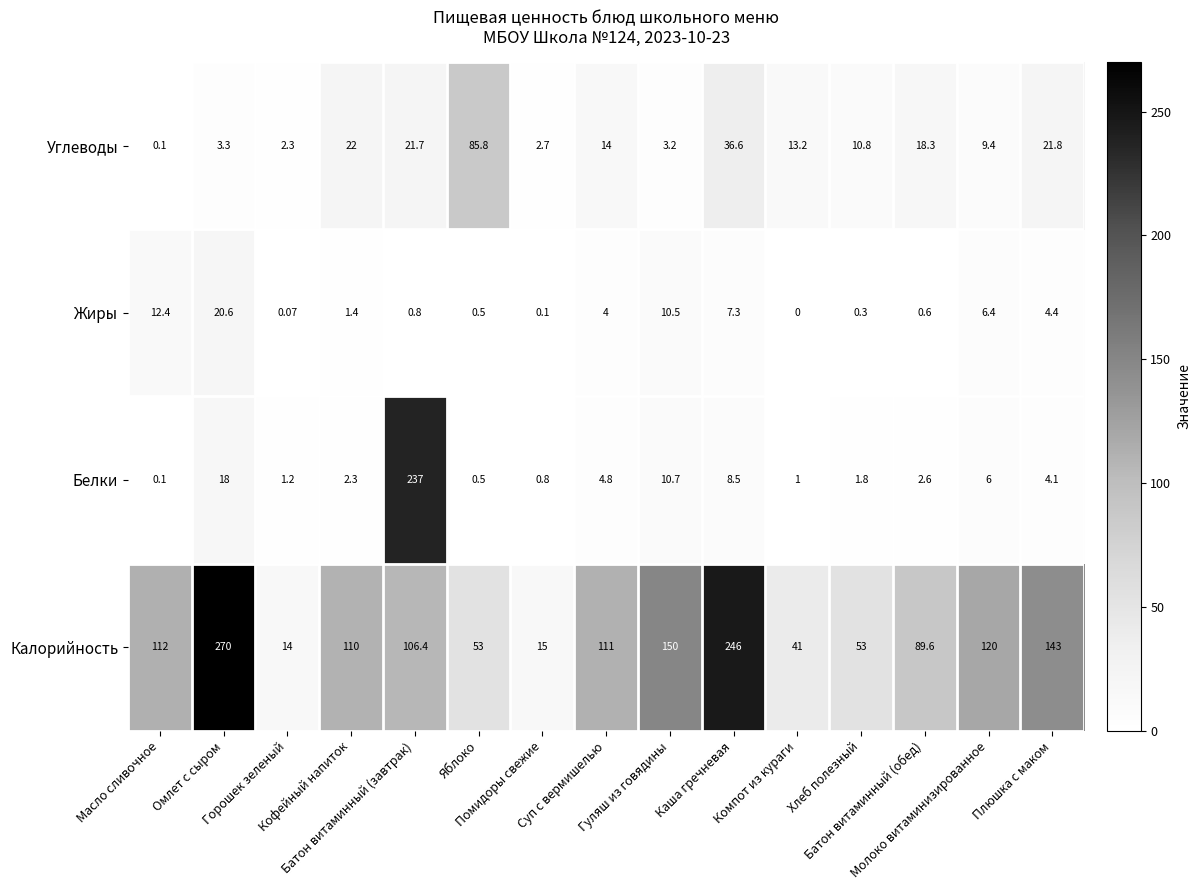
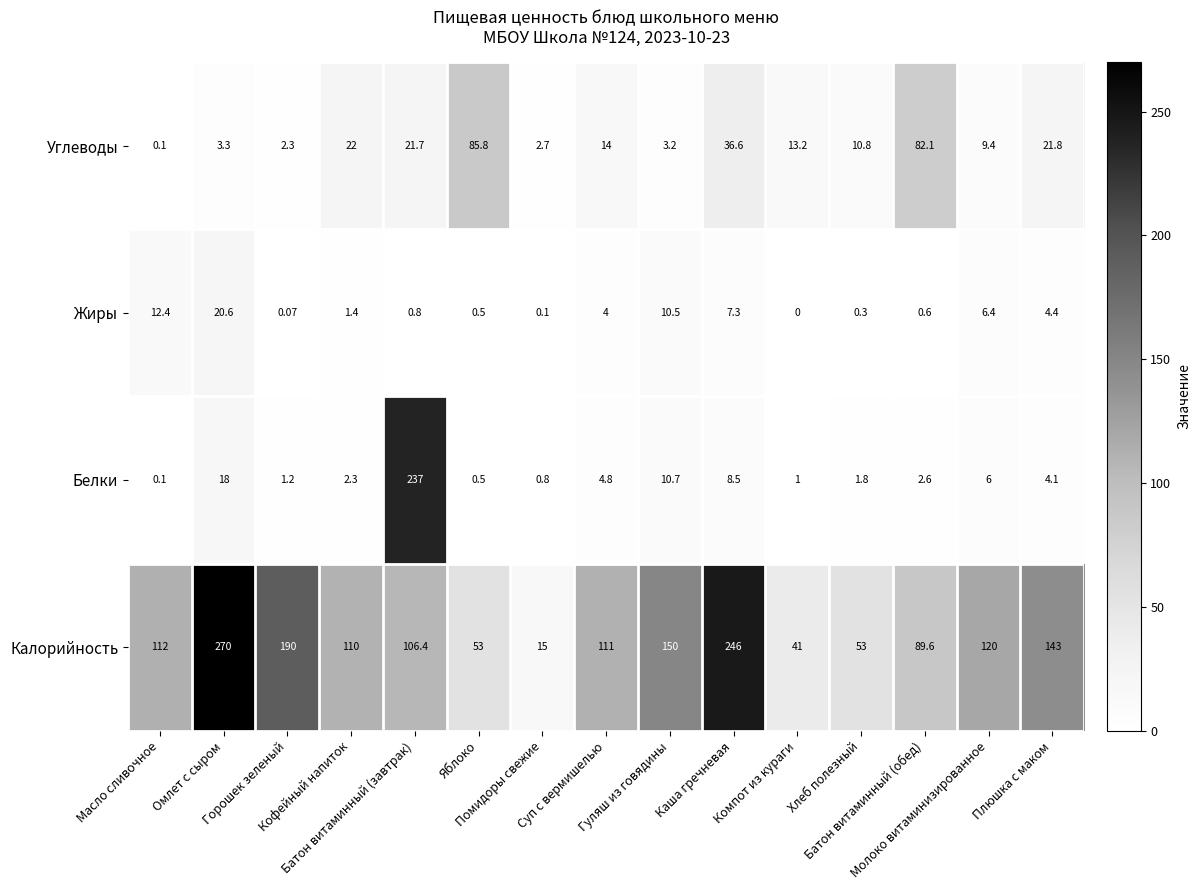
Углеводы, Батон витаминный (обед): 18.3 -> 82.1
Калорийность, Горошек зеленый: 14 -> 190
